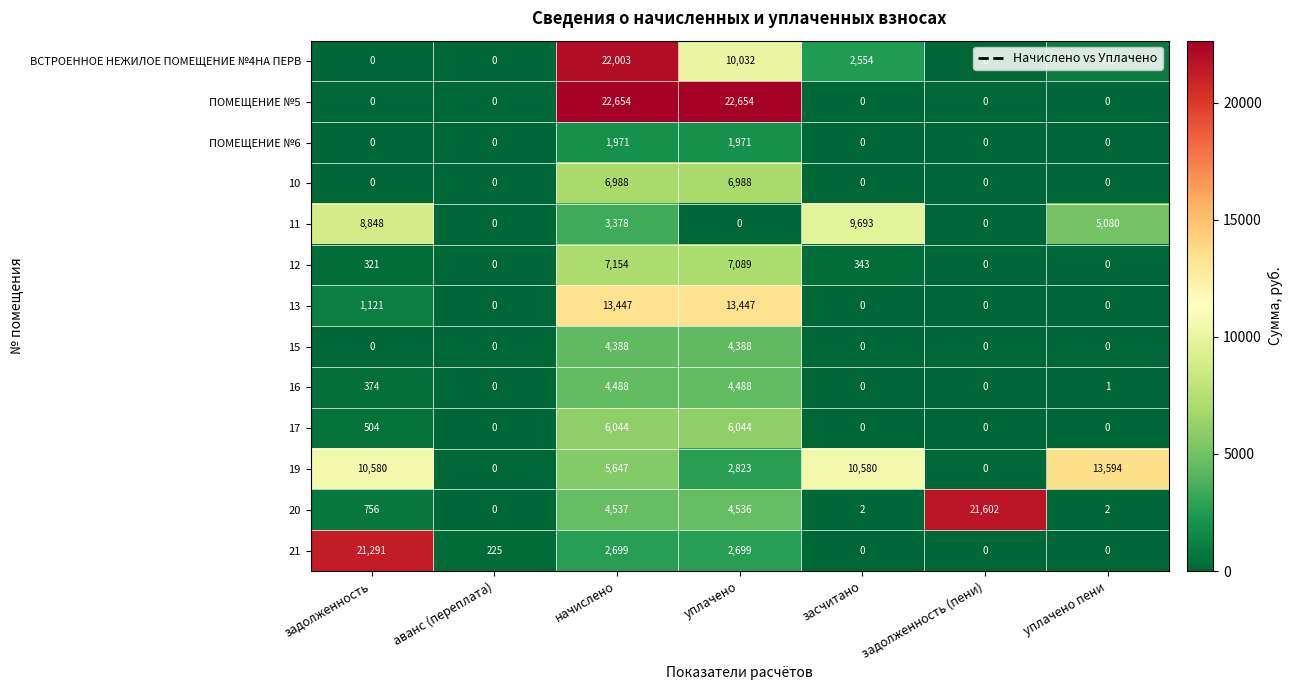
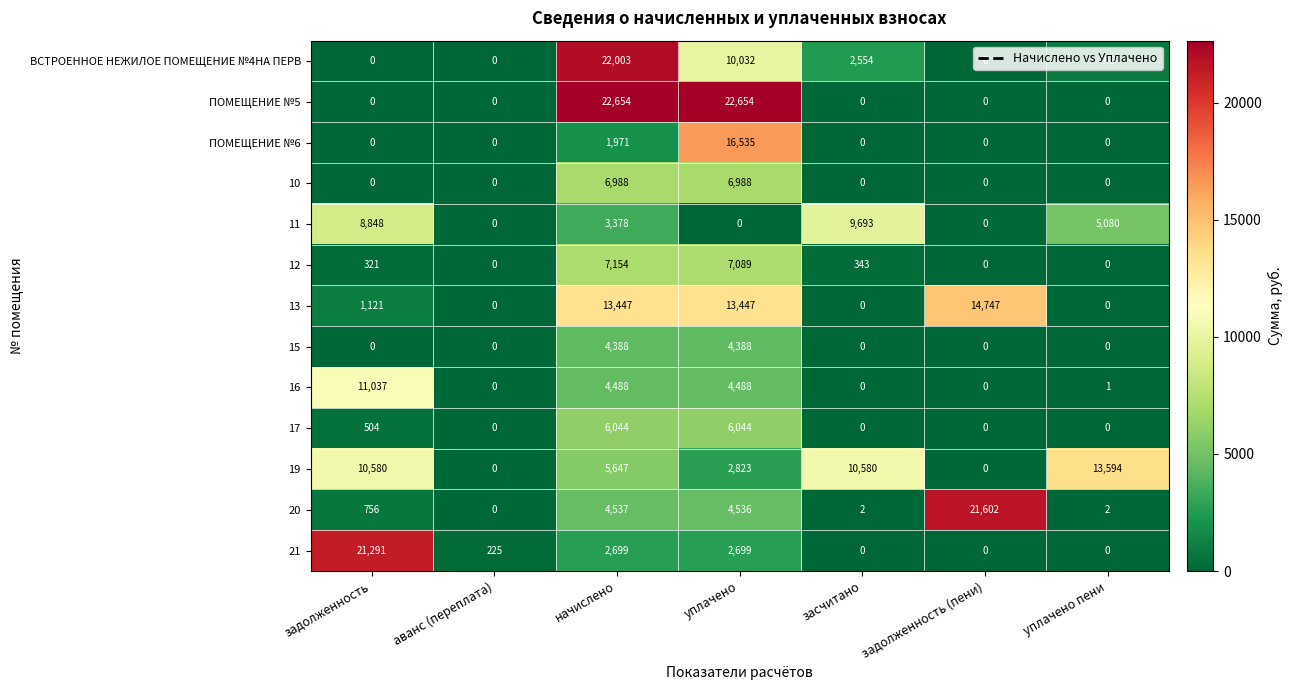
ПОМЕЩЕНИЕ №6, уплачено: 1,971 -> 16,535
13, задолженность (пени): 0 -> 14,747
16, задолженность: 374 -> 11,037
